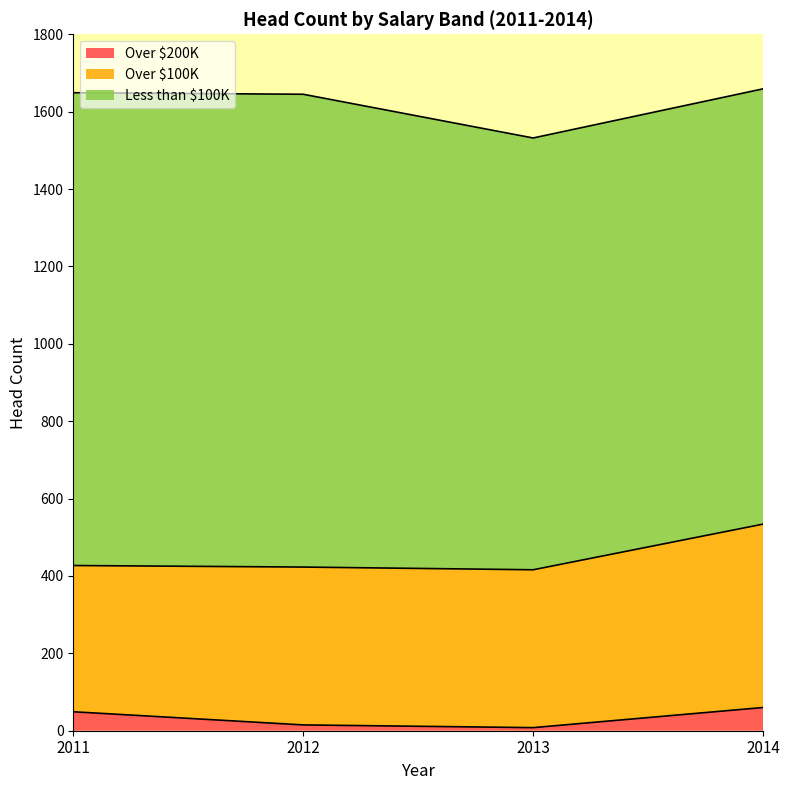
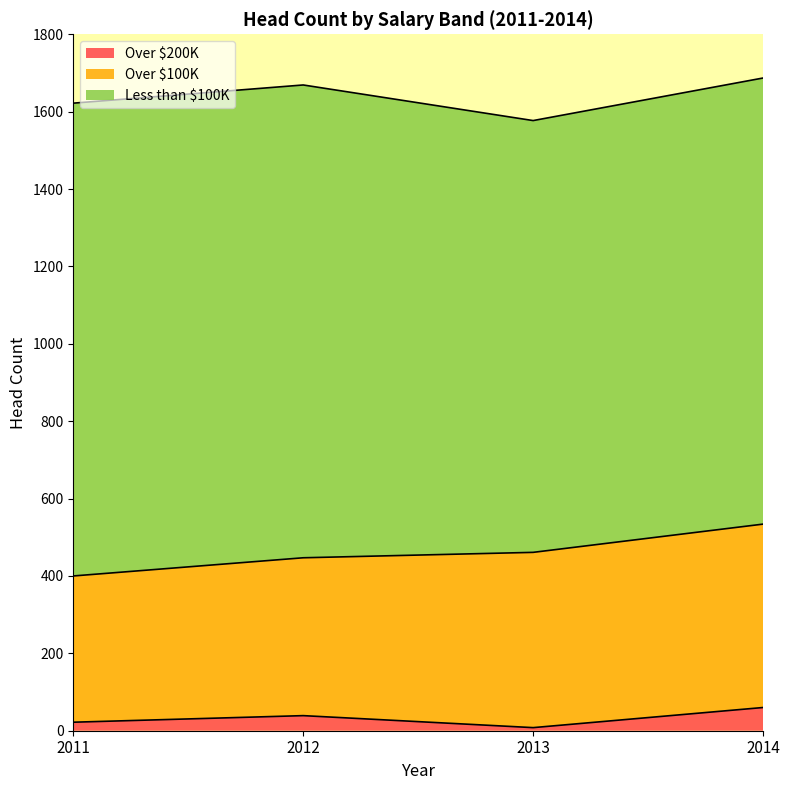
Over $200K, 2011: 50 -> 20
Over $200K, 2012: 20 -> 40
Over $100K, 2013: 410 -> 450
Less than $100K, 2014: 1130 -> 1150
